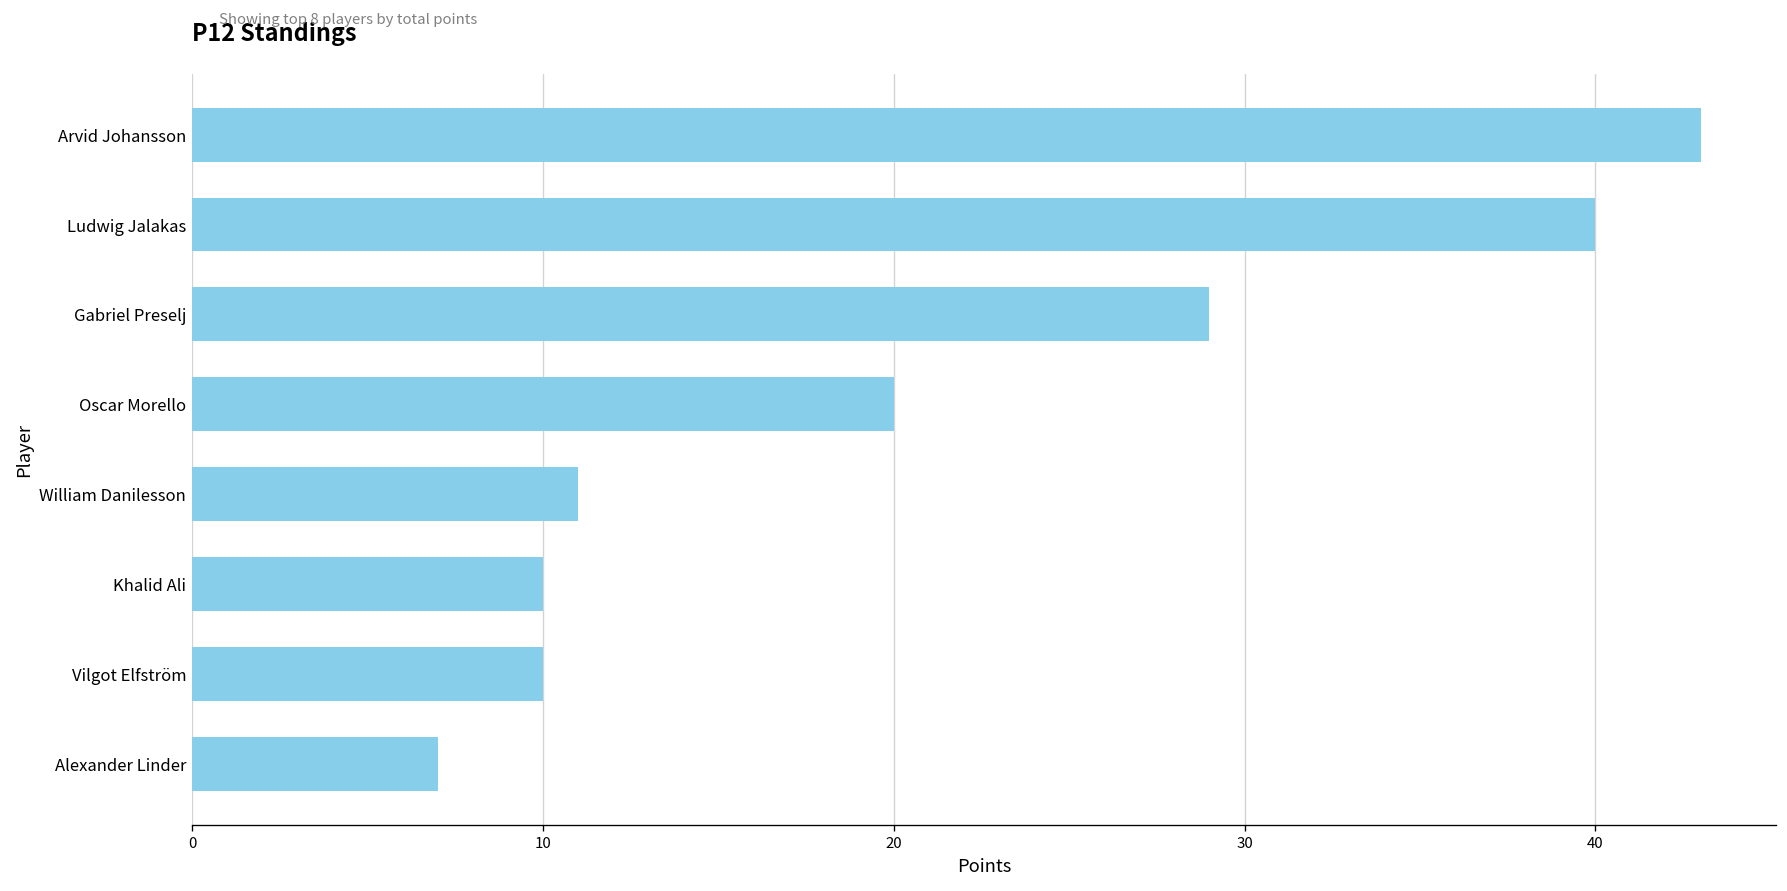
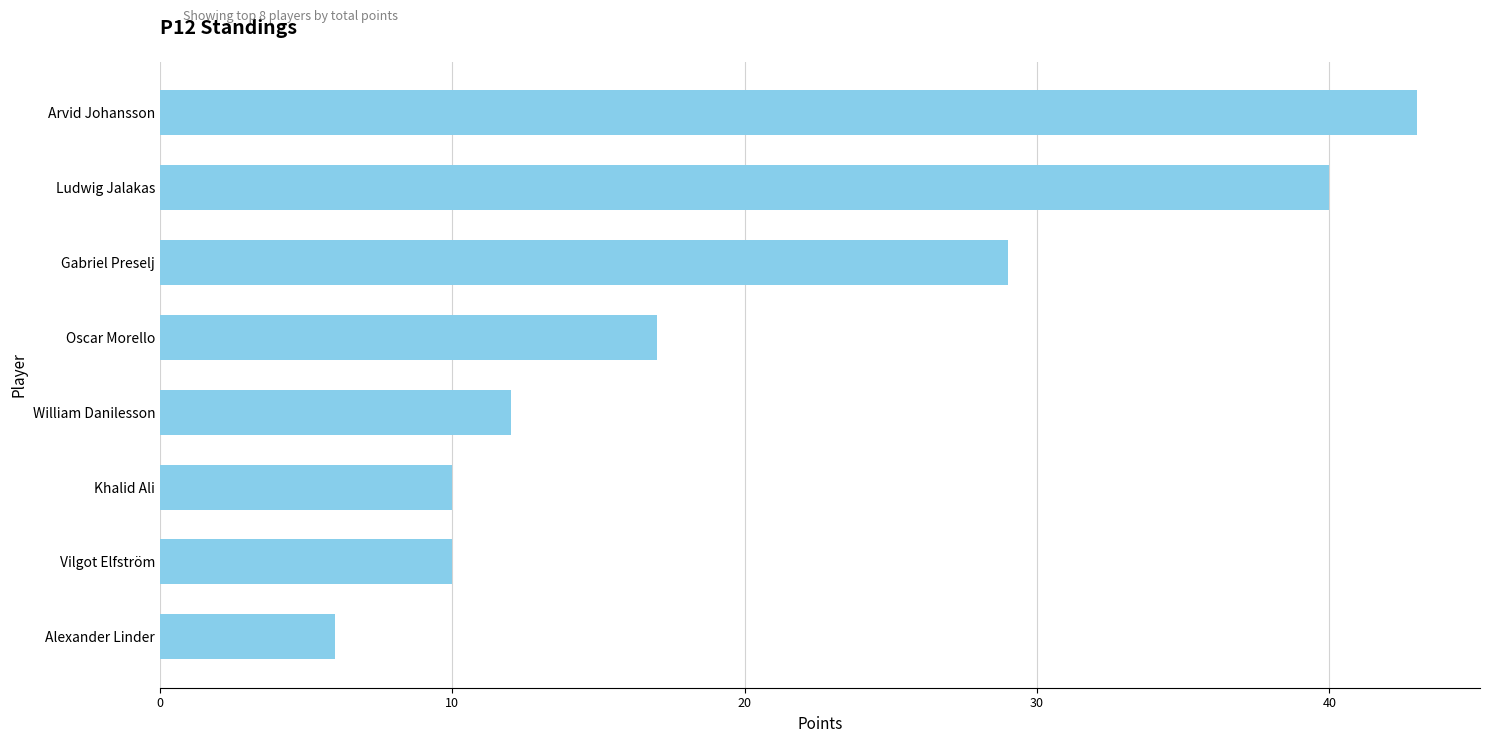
Oscar Morello: 20 -> 17
William Danilesson: 11 -> 12
Alexander Linder: 7 -> 6
